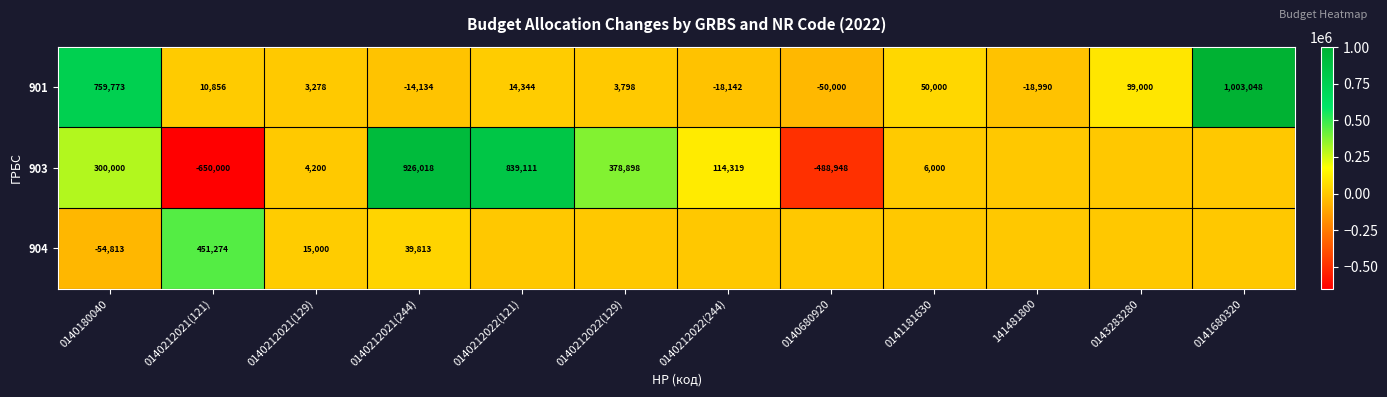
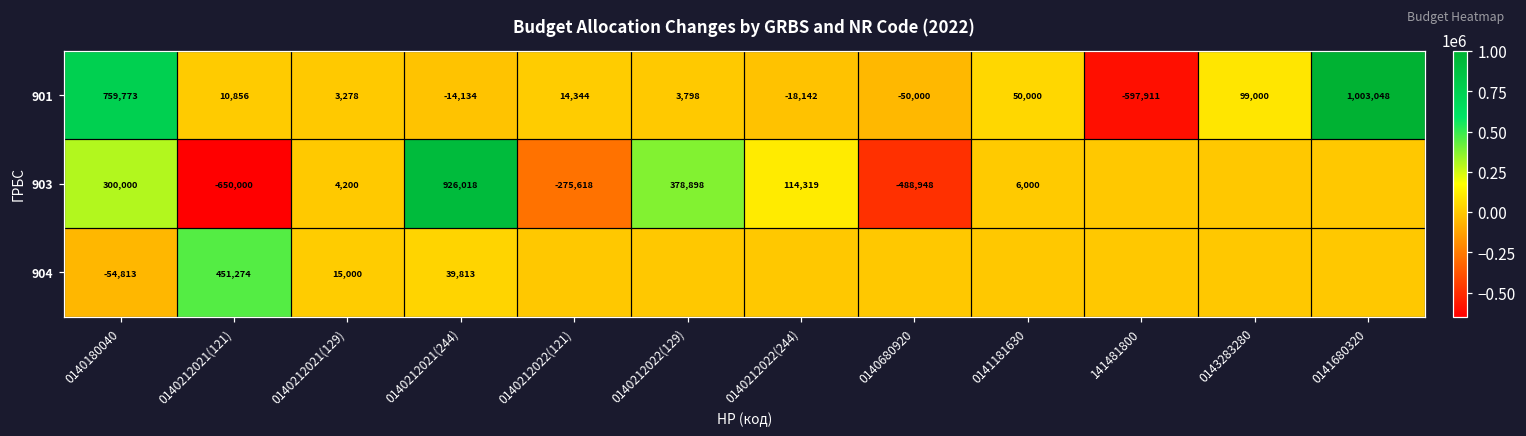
901, 141481800: -18,990 -> -597,911
903, 0140212022(121): 839,111 -> -275,618
